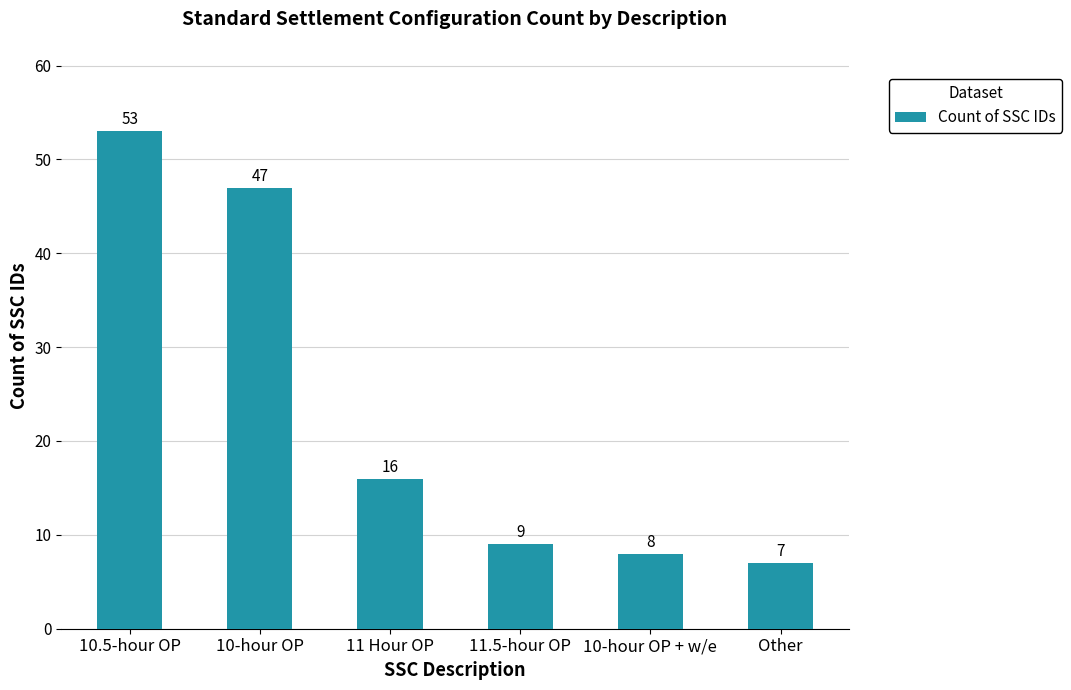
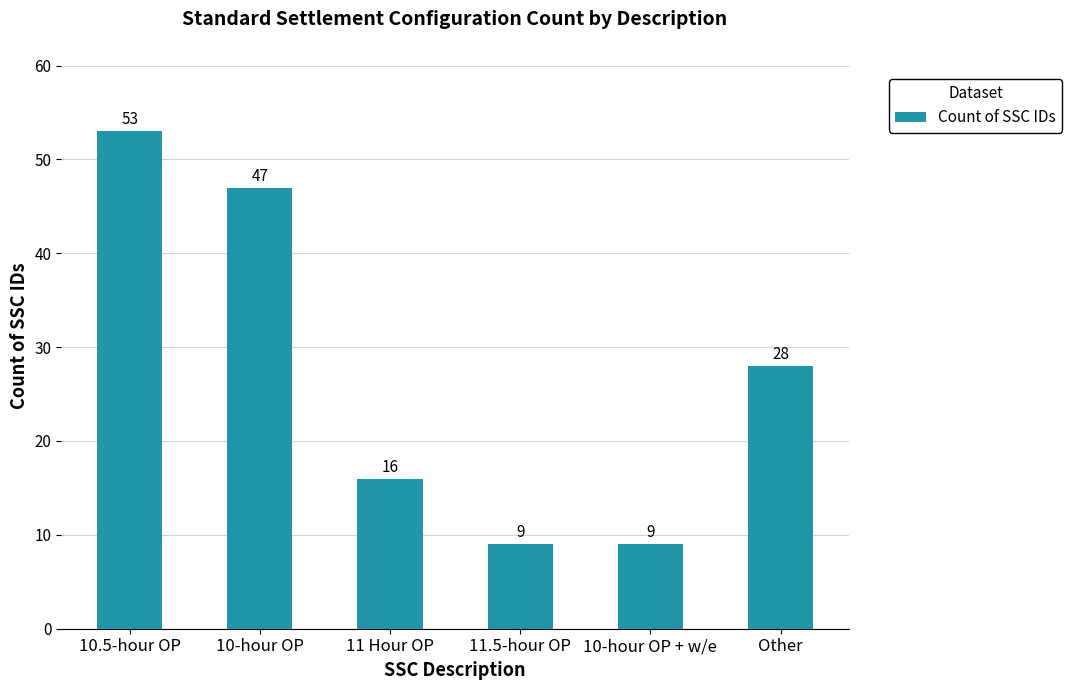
10-hour OP + w/e: 8 -> 9
Other: 7 -> 28
